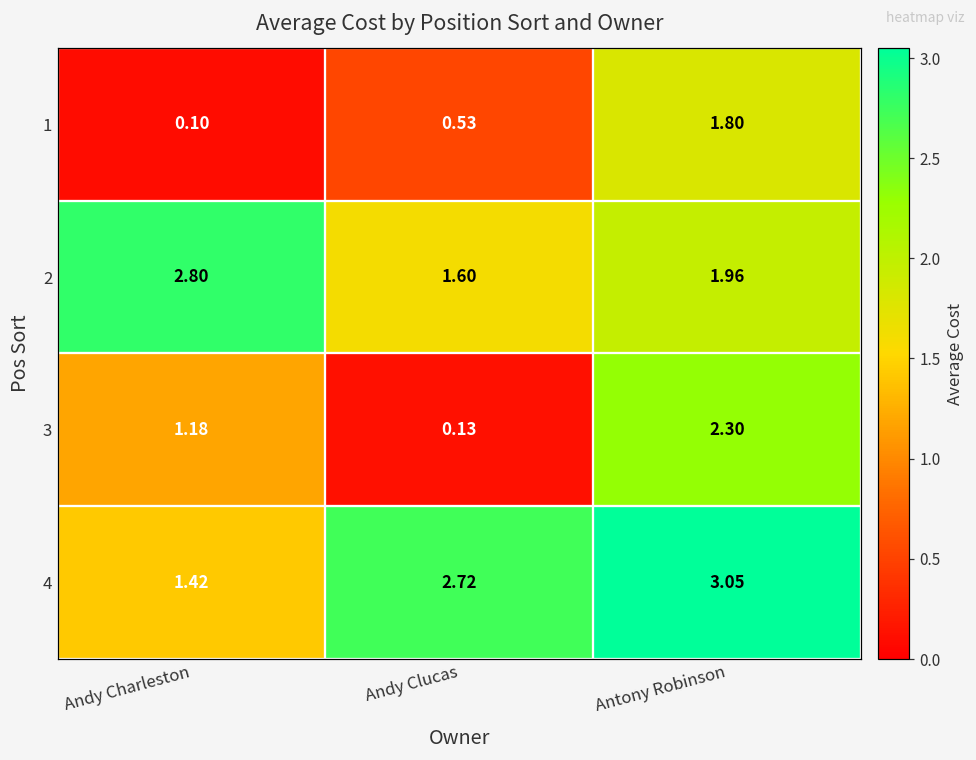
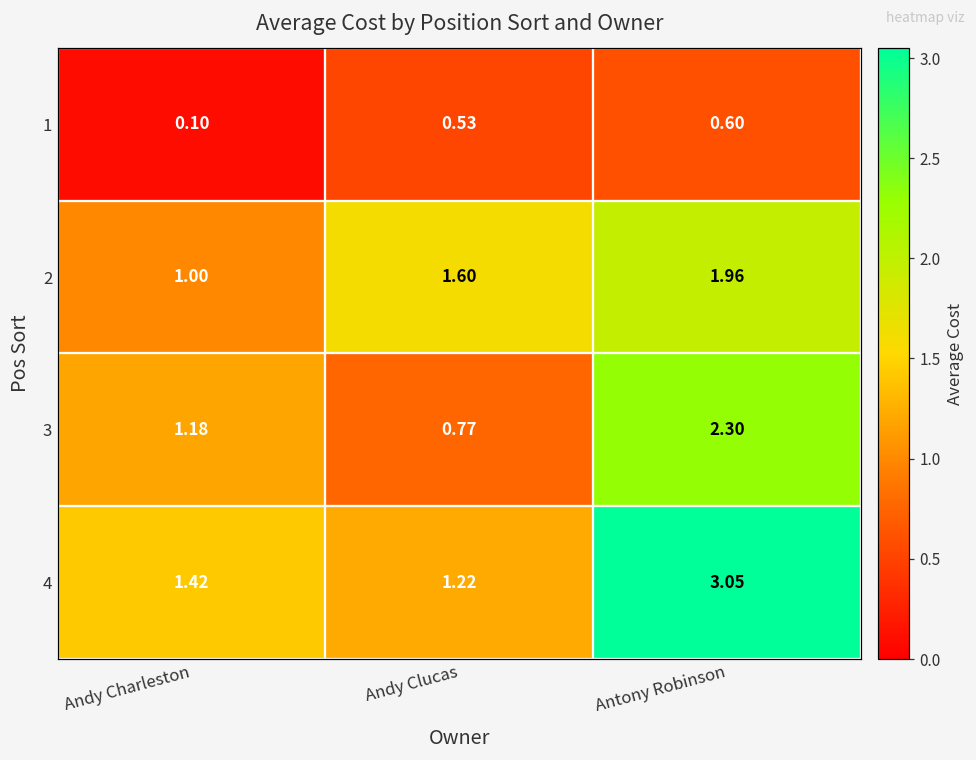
1, Antony Robinson: 1.80 -> 0.60
2, Andy Charleston: 2.80 -> 1.00
3, Andy Clucas: 0.13 -> 0.77
4, Andy Clucas: 2.72 -> 1.22
